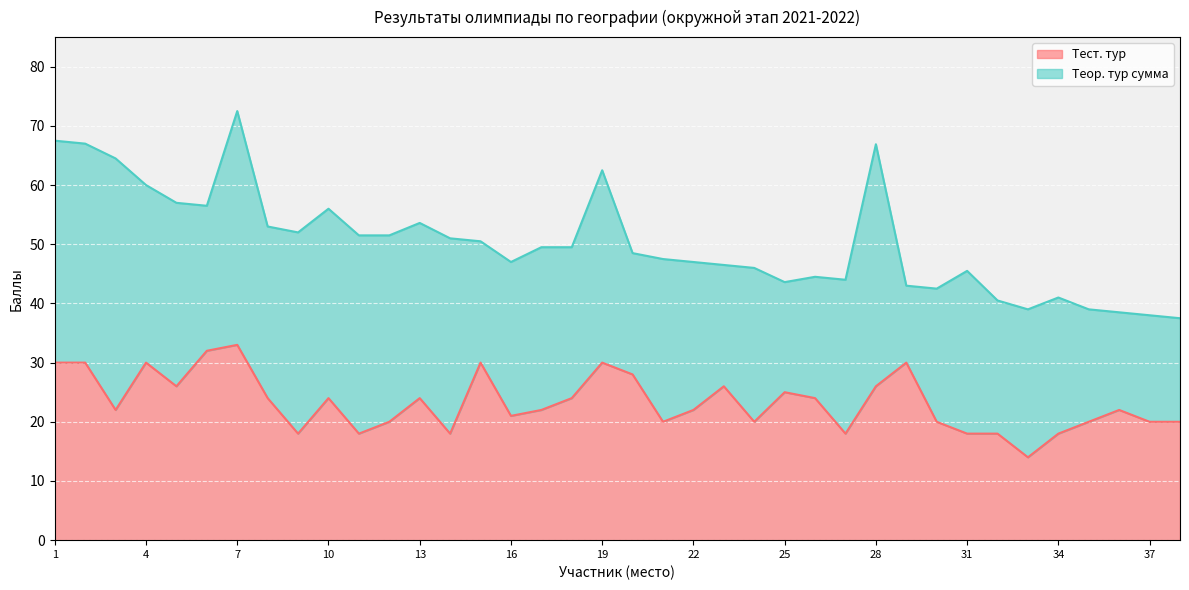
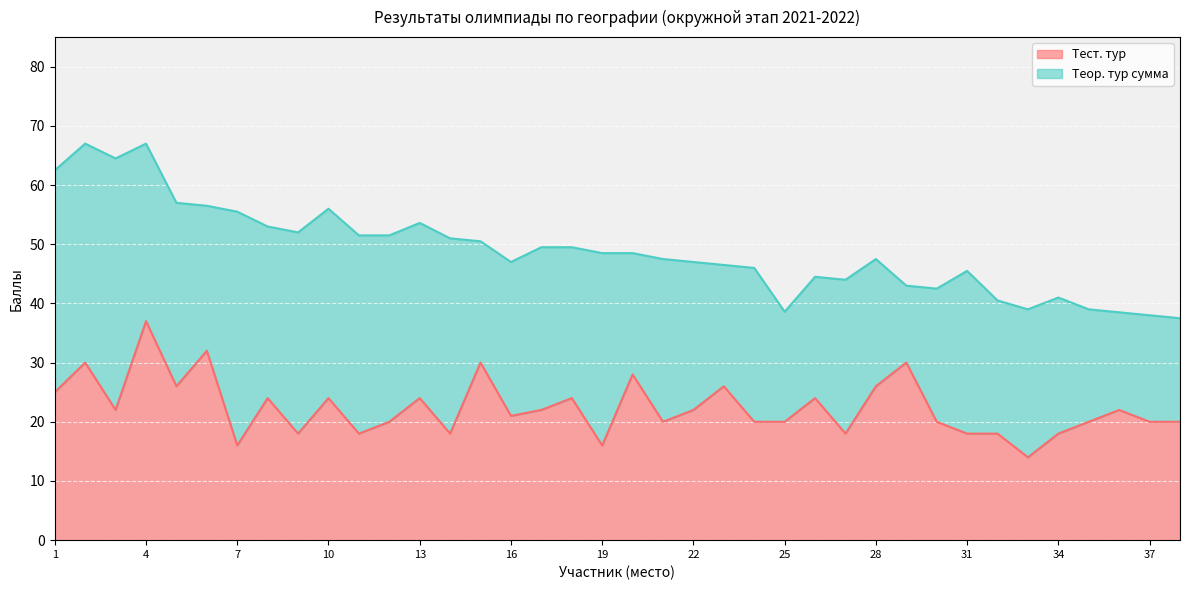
Тест. тур, 1: 30 -> 25
Тест. тур, 4: 30 -> 37
Тест. тур, 7: 33 -> 16
Тест. тур, 19: 30 -> 16
Тест. тур, 25: 25 -> 20
Теор. тур сумма, 28: 41 -> 22
